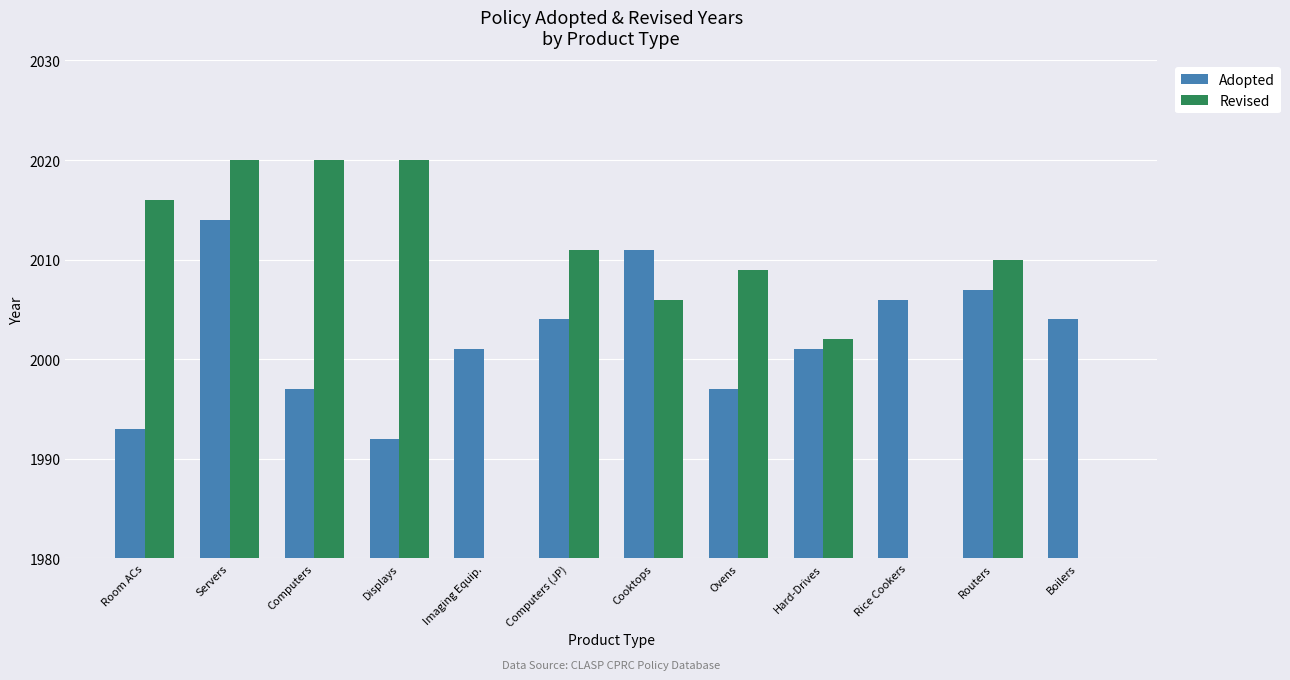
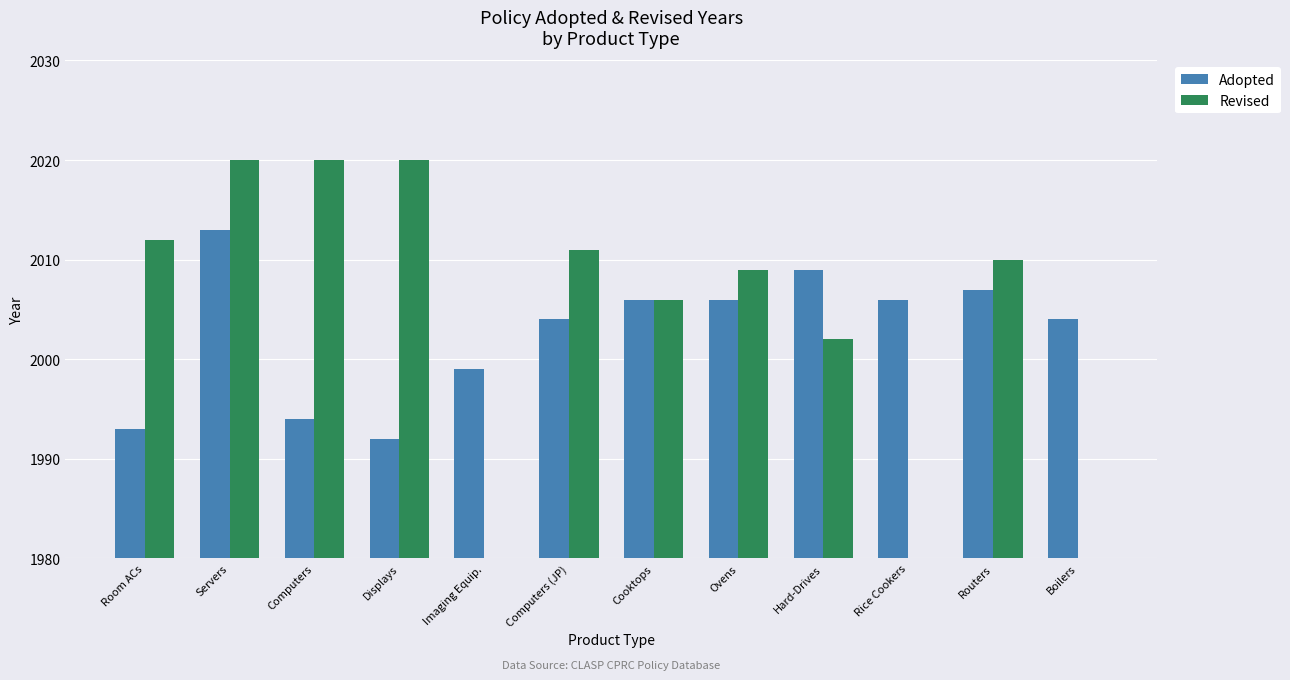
Revised, Room ACs: 2016 -> 2012
Adopted, Servers: 2014 -> 2013
Adopted, Computers: 1997 -> 1994
Adopted, Imaging Equip.: 2001 -> 1999
Adopted, Cooktops: 2011 -> 2006
Adopted, Ovens: 1997 -> 2006
Adopted, Hard-Drives: 2001 -> 2009
